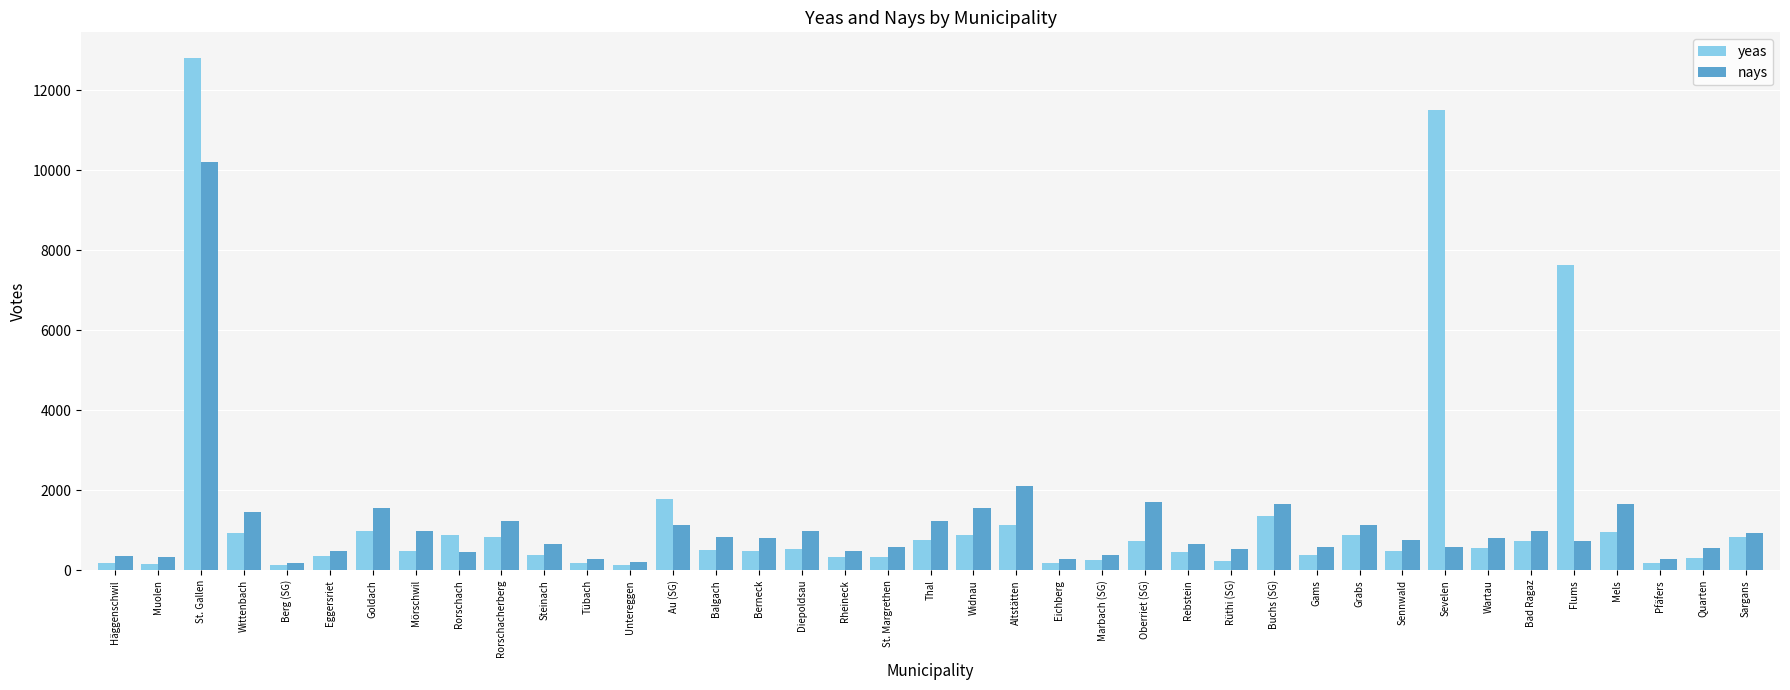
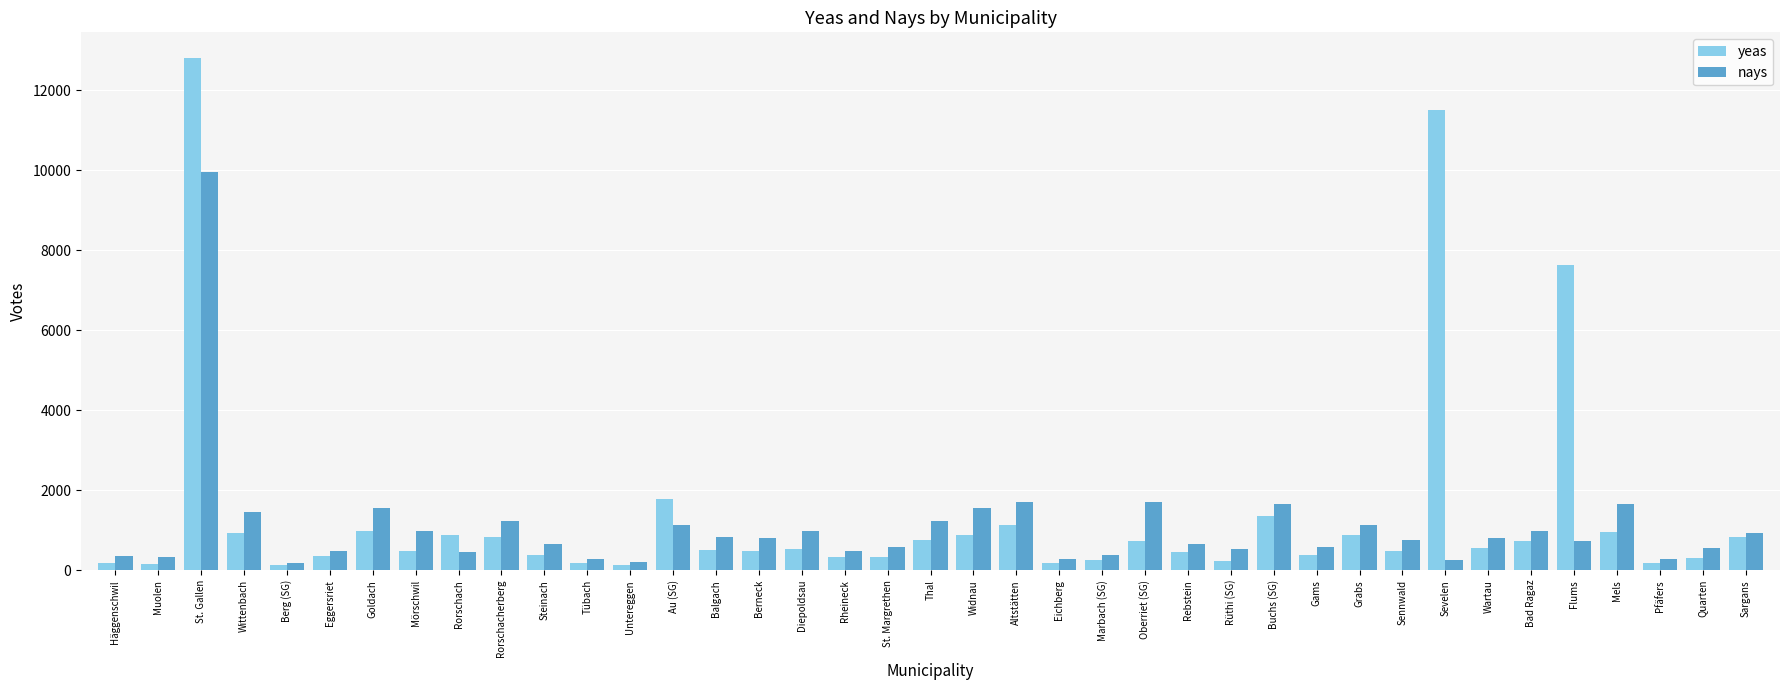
nays, St. Gallen: 10200 -> 9900
nays, Altstätten: 2100 -> 1700
nays, Sevelen: 600 -> 300
